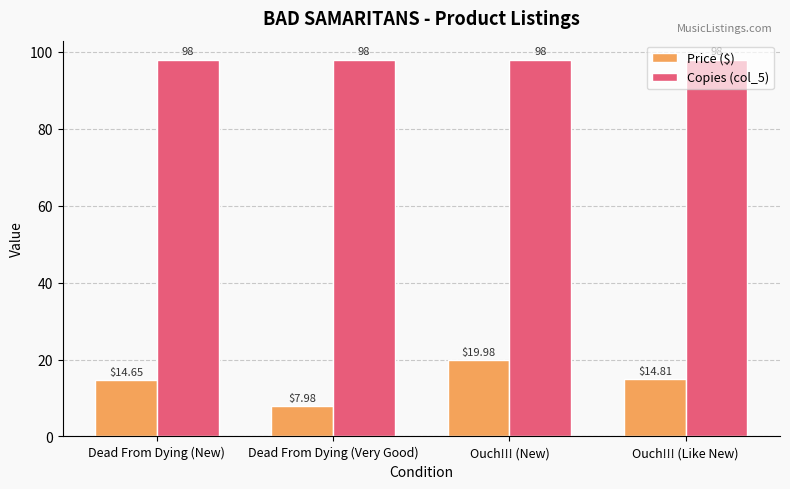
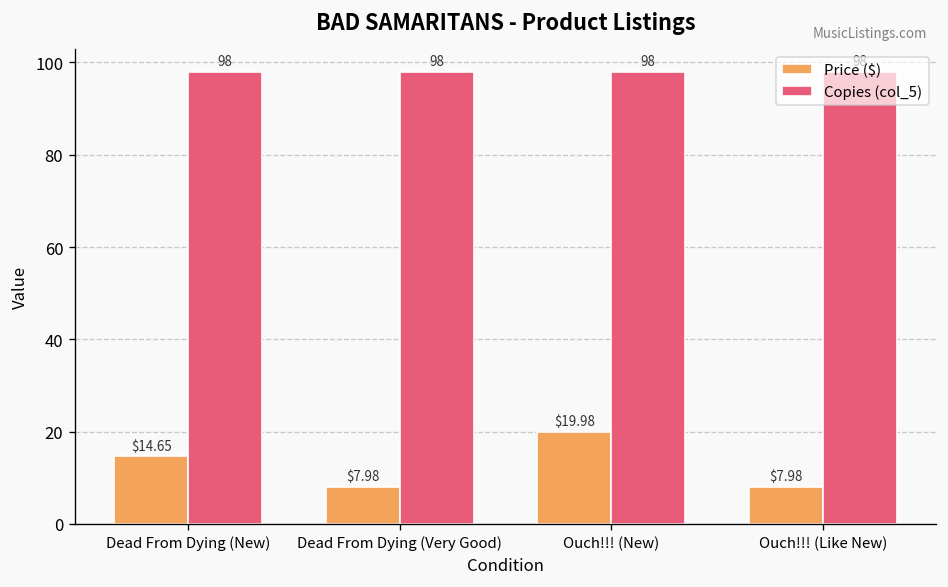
Price ($), Ouch!!! (Like New): $14.81 -> $7.98
